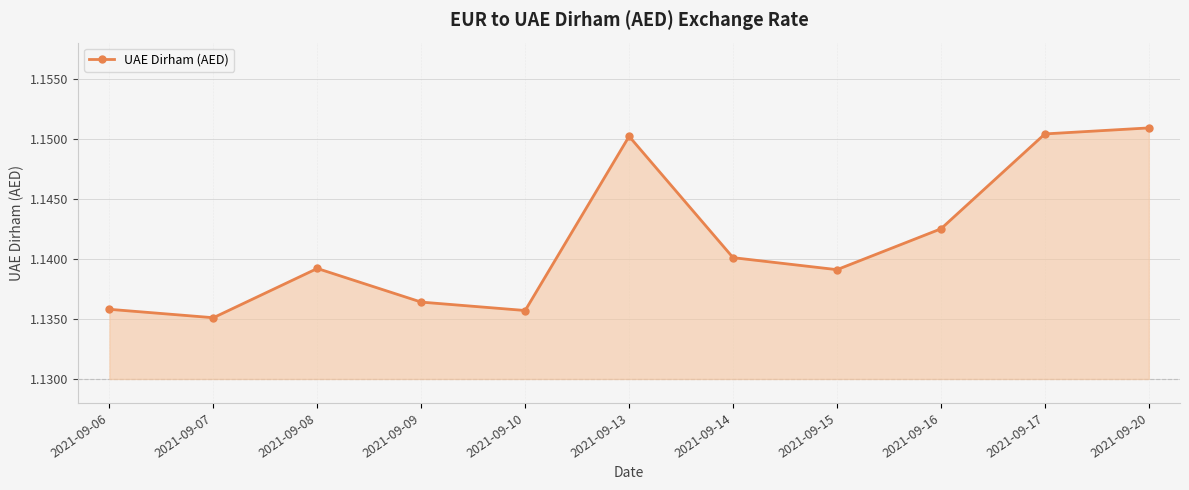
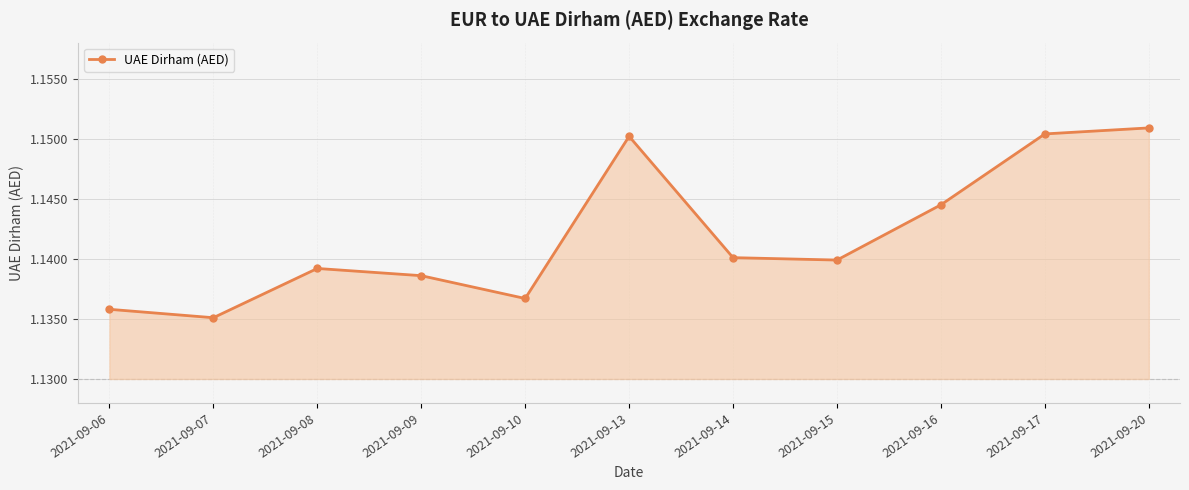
2021-09-09: 1.1364 -> 1.1386
2021-09-10: 1.1357 -> 1.1367
2021-09-15: 1.1391 -> 1.1399
2021-09-16: 1.1425 -> 1.1445
